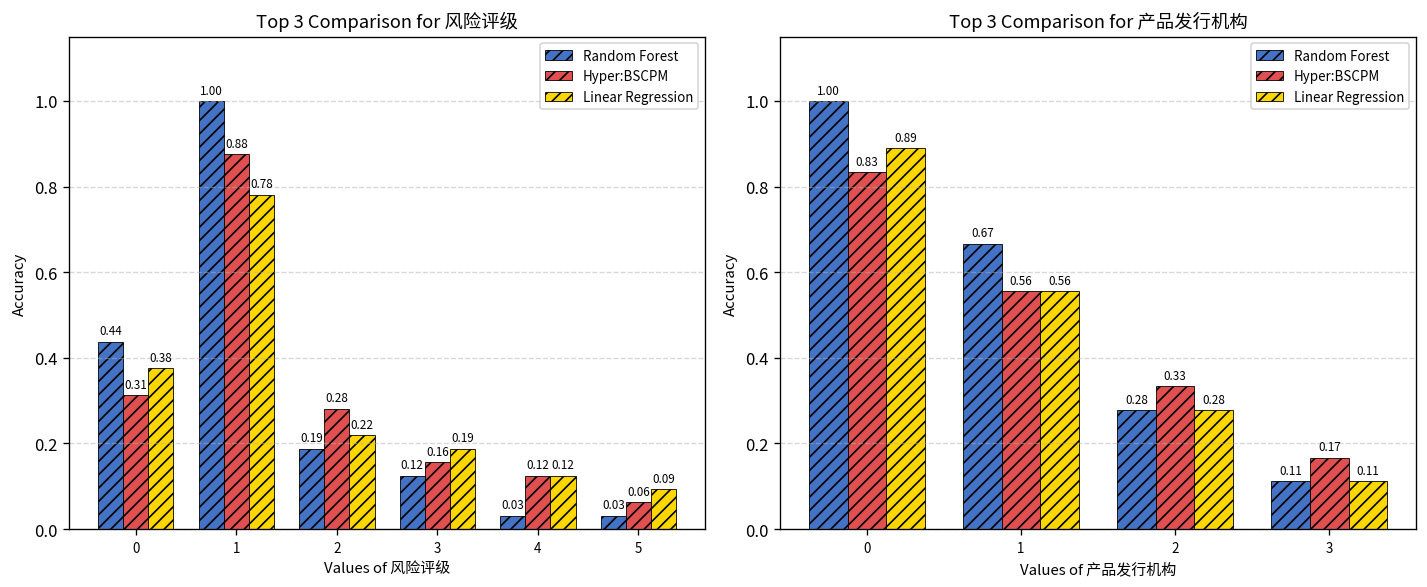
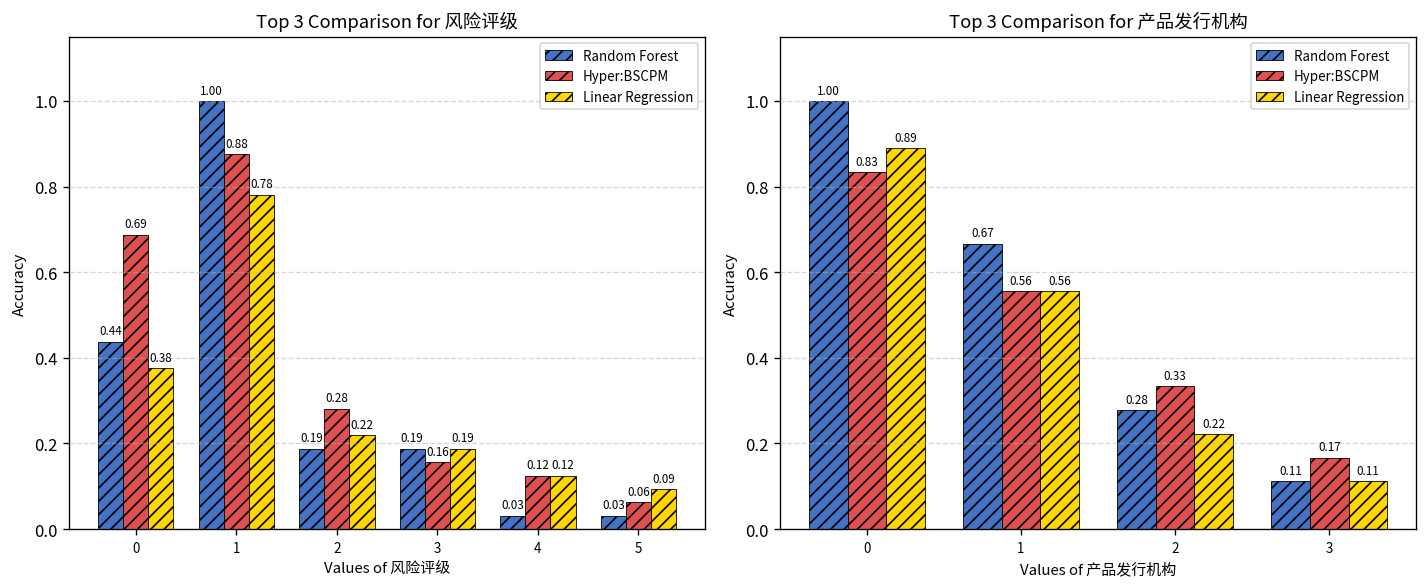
Top 3 Comparison for 风险评级, Hyper:BSCPM, 0: 0.31 -> 0.69
Top 3 Comparison for 风险评级, Random Forest, 3: 0.12 -> 0.19
Top 3 Comparison for 产品发行机构, Linear Regression, 2: 0.28 -> 0.22
